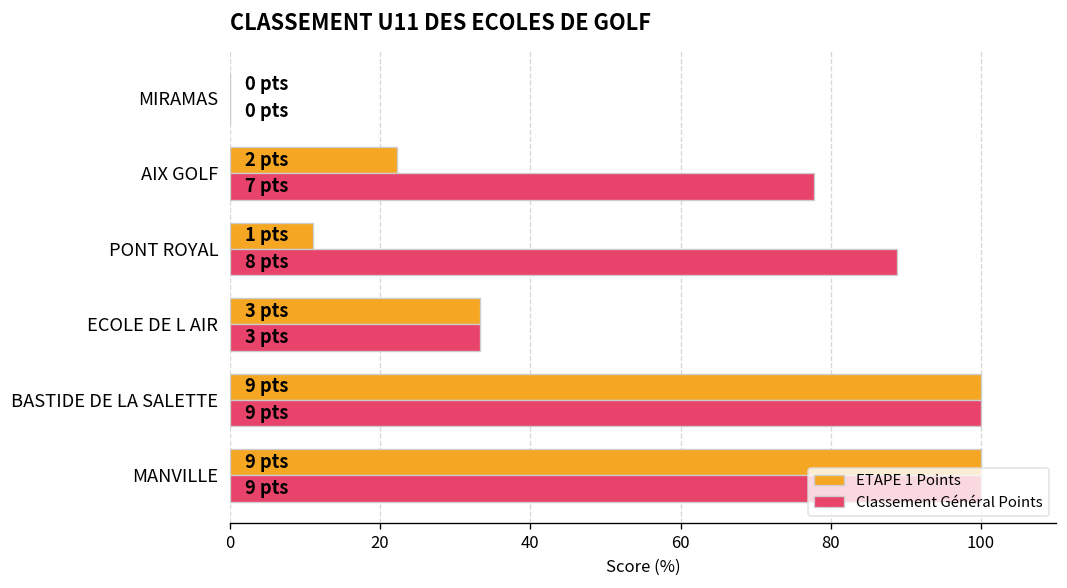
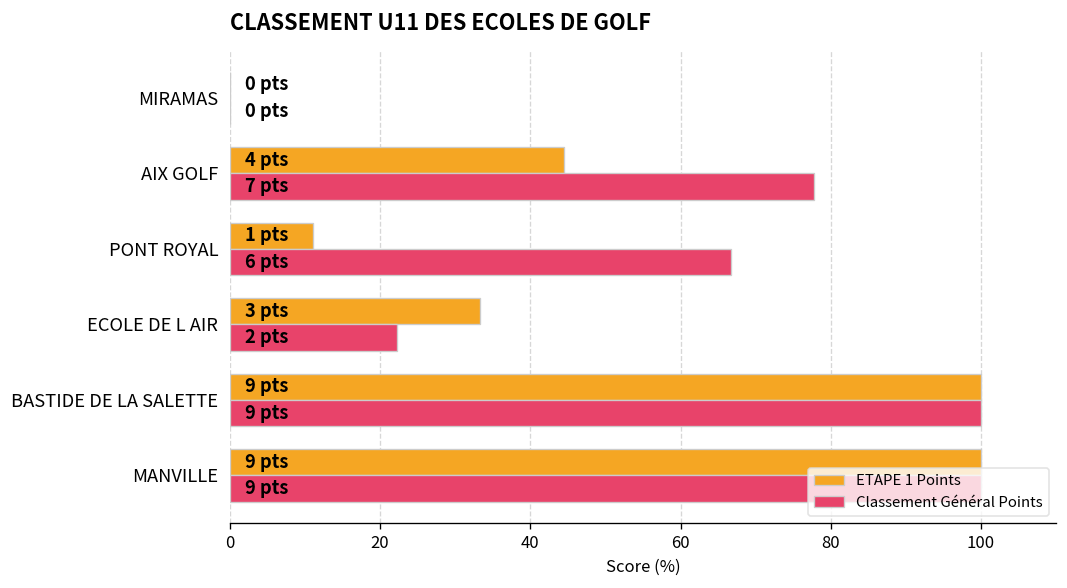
ETAPE 1 Points, AIX GOLF: 2 -> 4
Classement Général Points, PONT ROYAL: 8 -> 6
Classement Général Points, ECOLE DE L AIR: 3 -> 2
